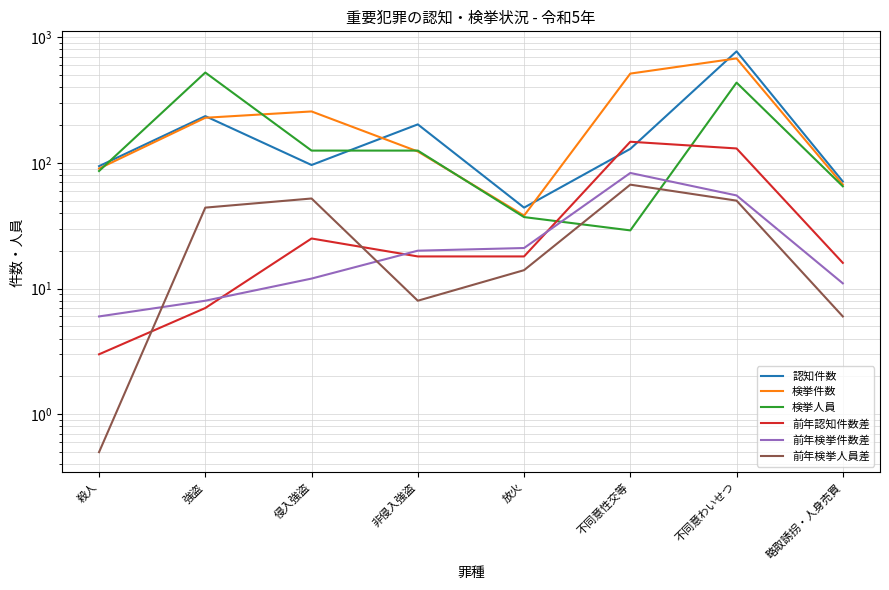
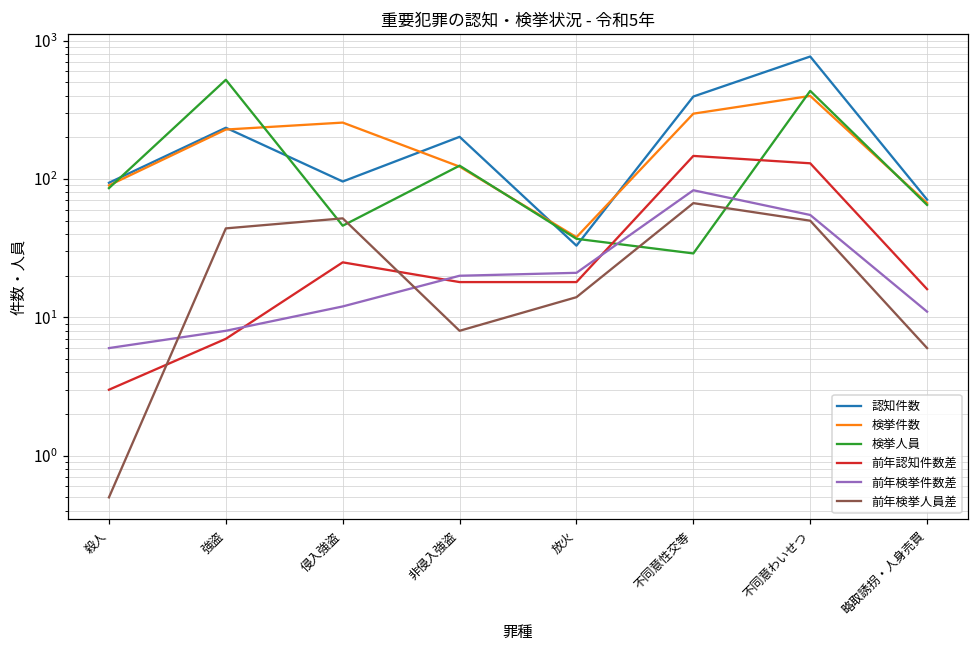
検挙人員, 侵入強盗: 130 -> 46
認知件数, 放火: 44 -> 33
認知件数, 不同意性交等: 130 -> 400
検挙件数, 不同意性交等: 510 -> 300
検挙件数, 不同意わいせつ: 700 -> 400
